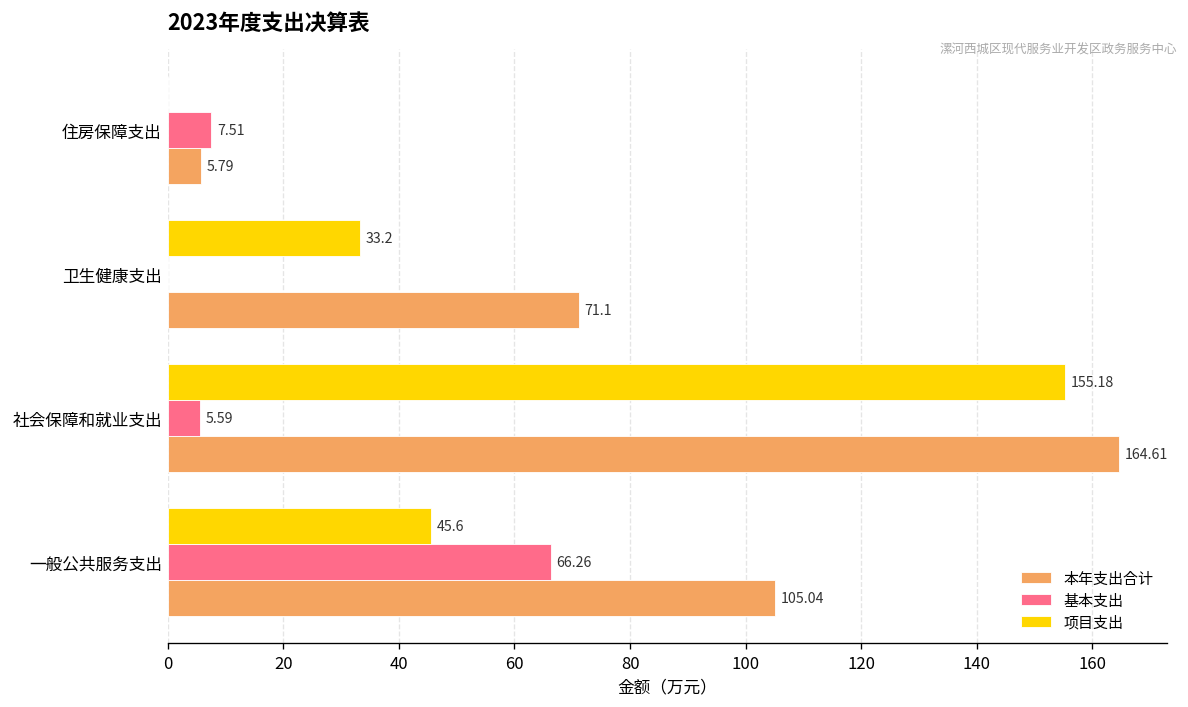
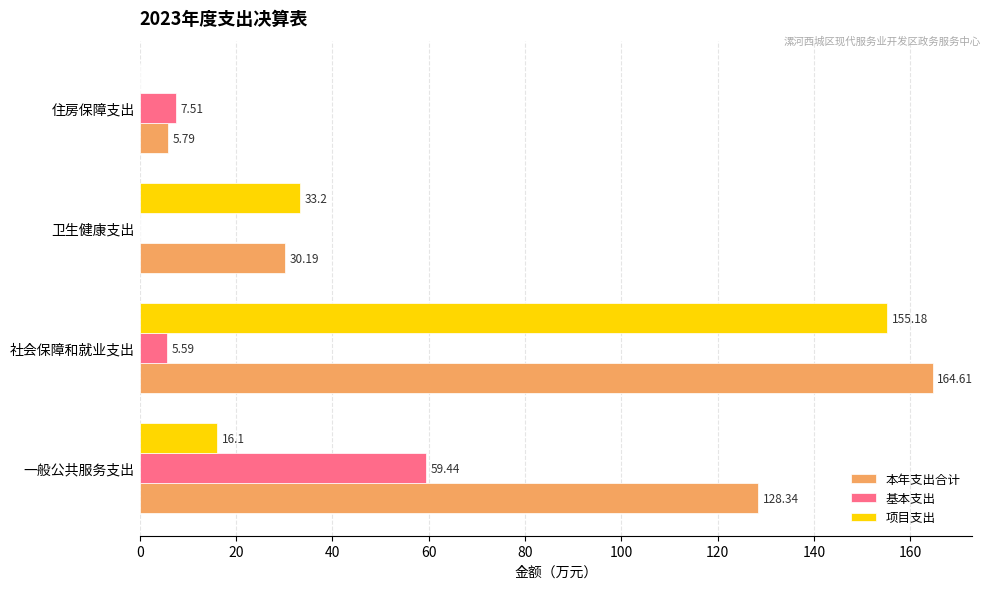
本年支出合计, 卫生健康支出: 71.1 -> 30.19
项目支出, 一般公共服务支出: 45.6 -> 16.1
基本支出, 一般公共服务支出: 66.26 -> 59.44
本年支出合计, 一般公共服务支出: 105.04 -> 128.34
